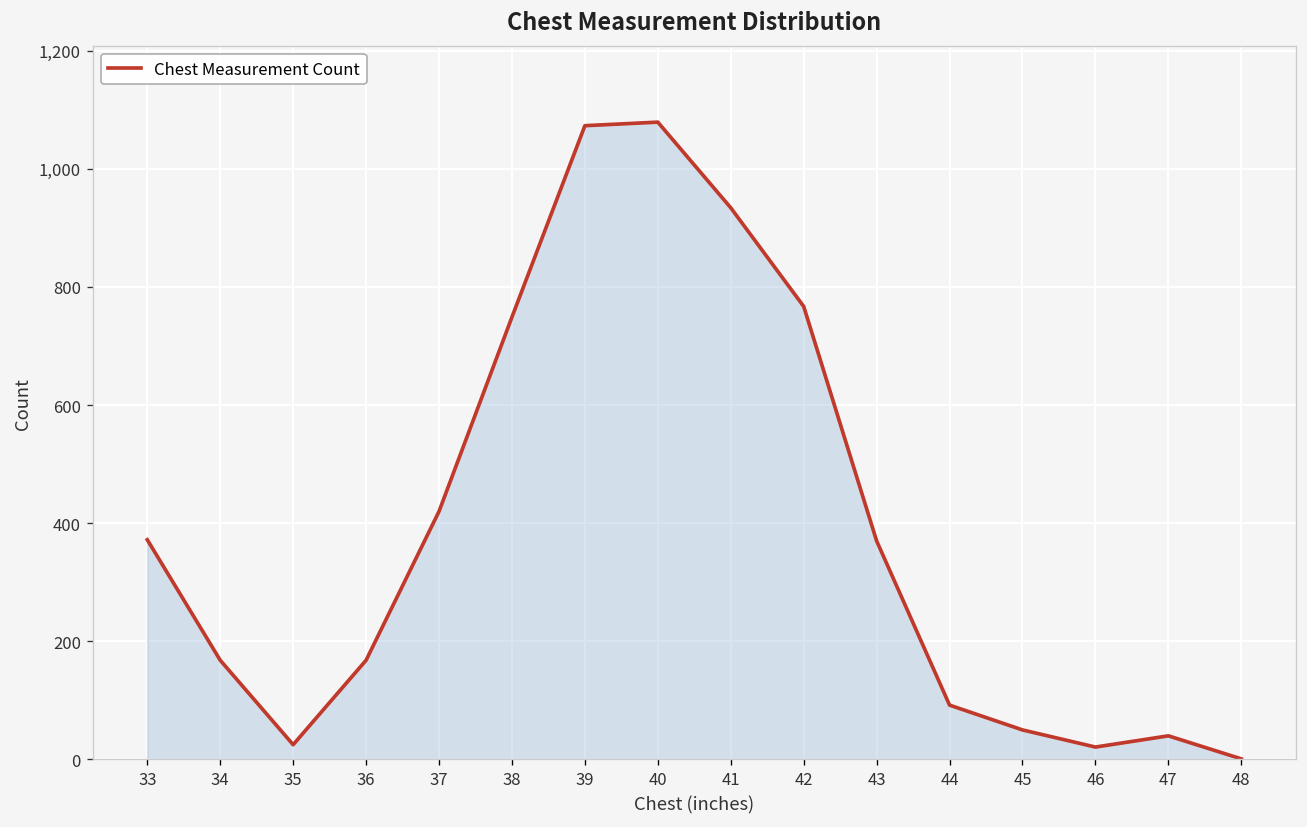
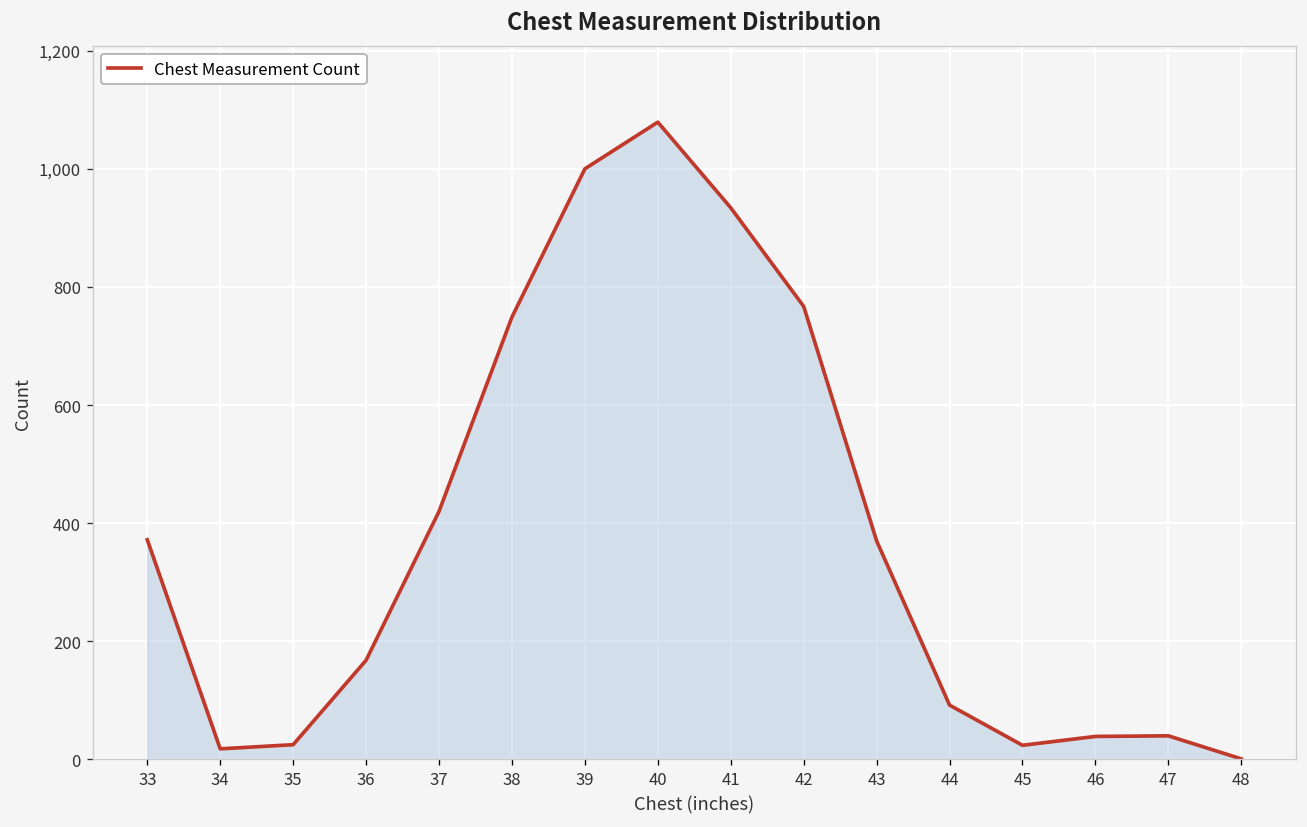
34: 170 -> 20
39: 1,070 -> 1,000
45: 50 -> 20
46: 20 -> 40
